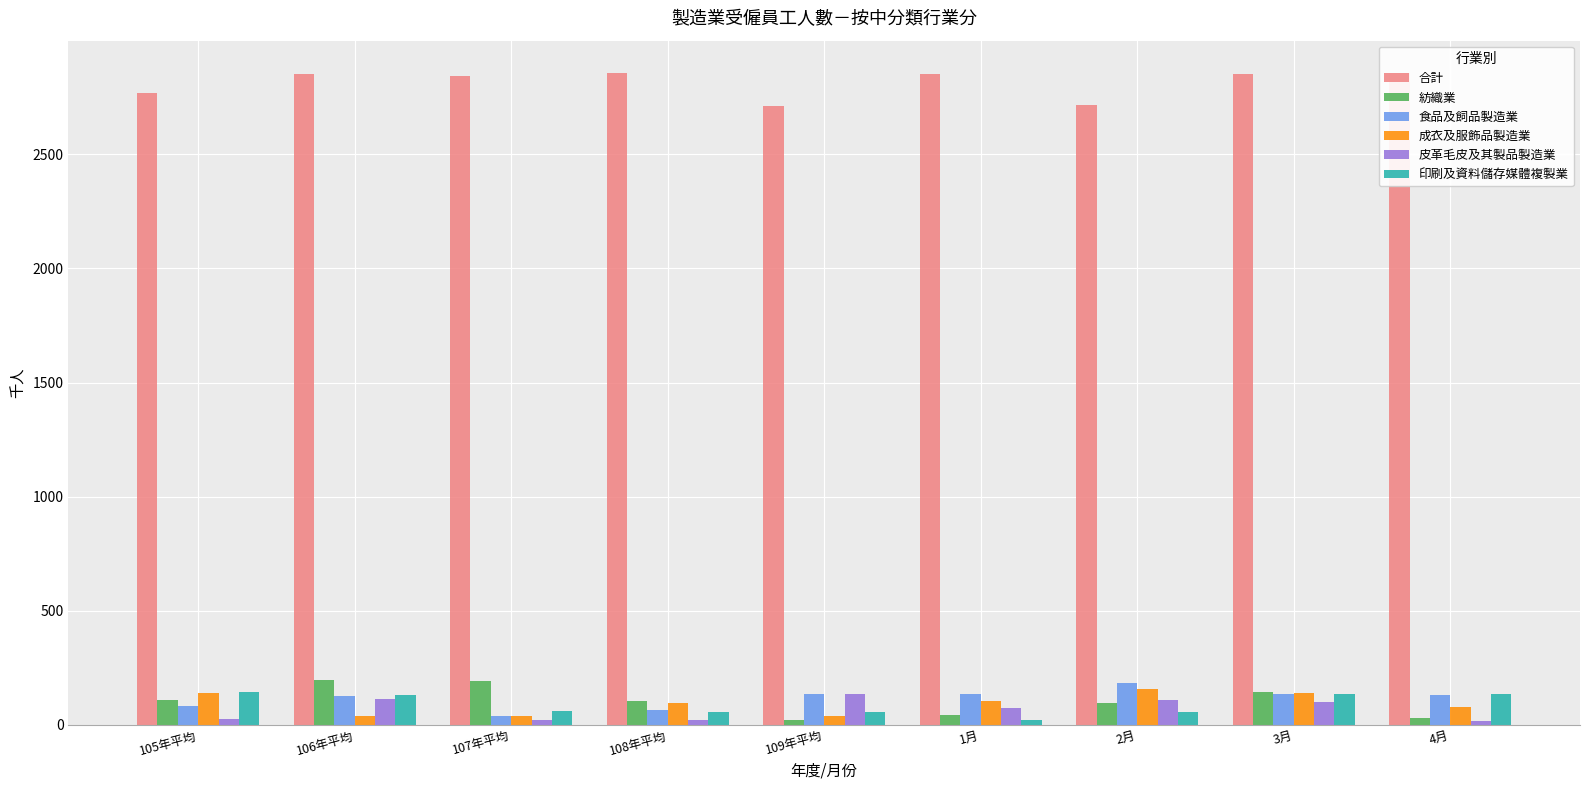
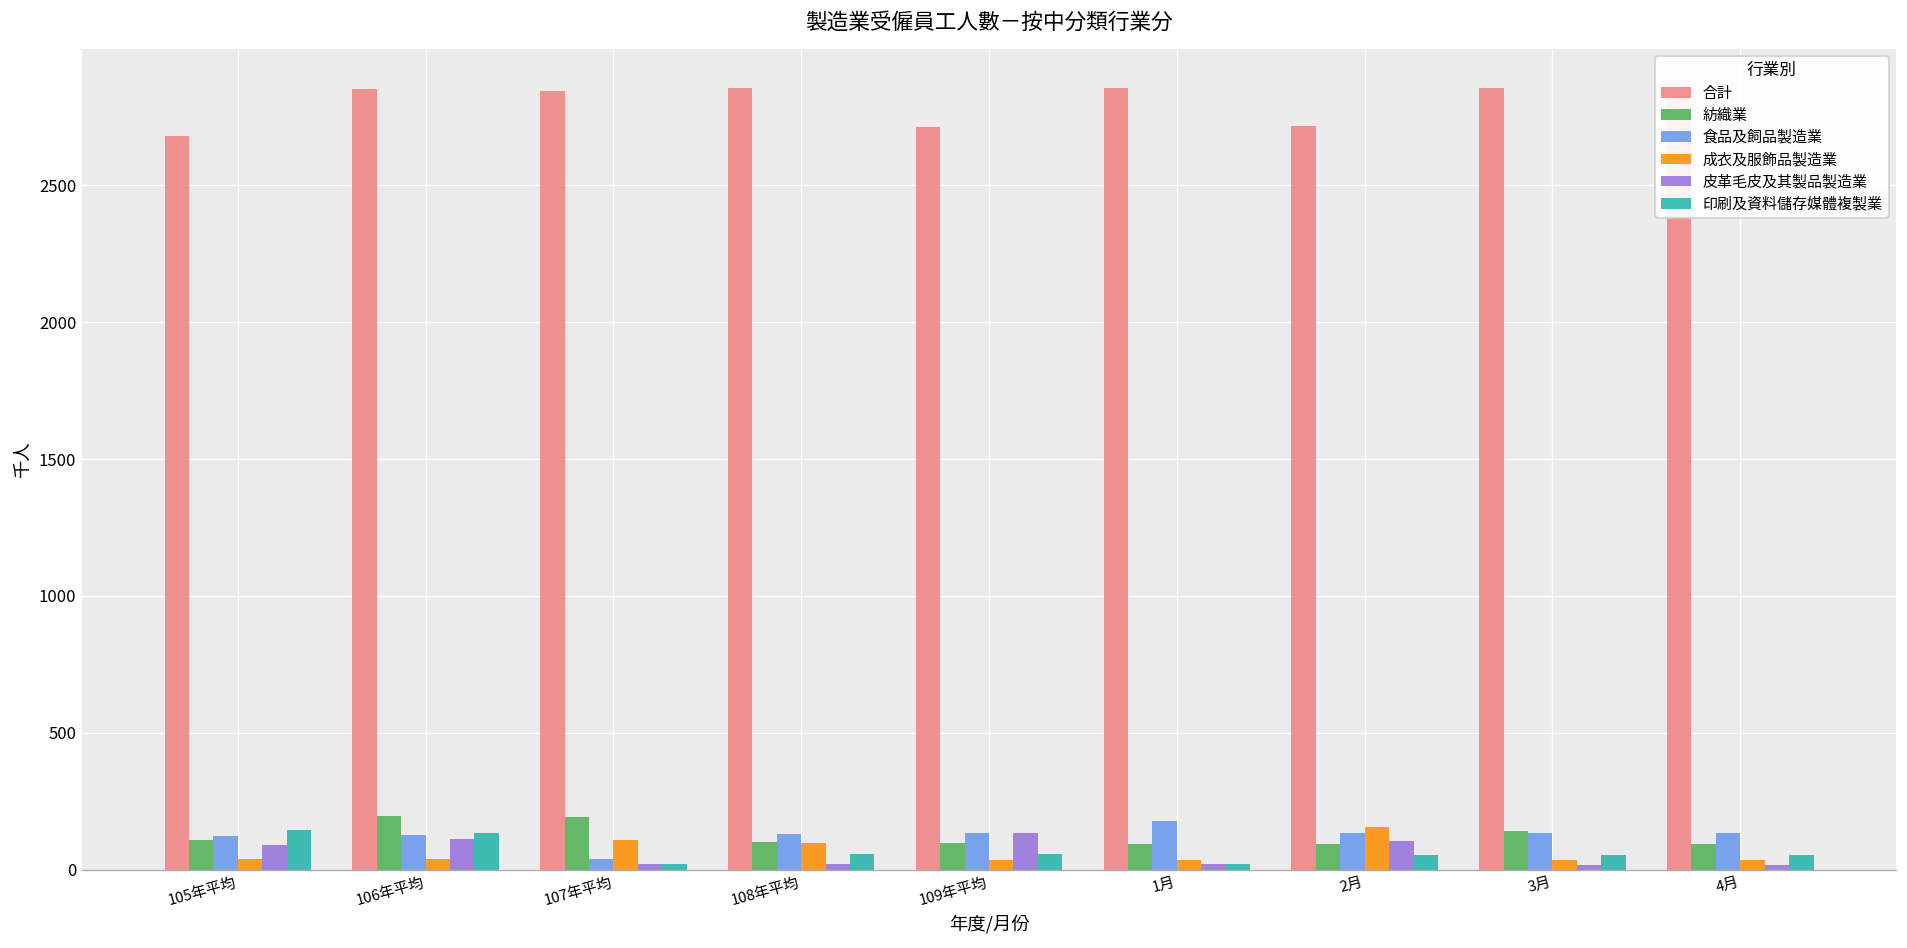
合計, 105年平均: 2770 -> 2680
食品及飼品製造業, 105年平均: 80 -> 120
成衣及服飾品製造業, 105年平均: 140 -> 40
皮革毛皮及其製品製造業, 105年平均: 20 -> 90
成衣及服飾品製造業, 107年平均: 40 -> 110
印刷及資料儲存媒體複製業, 107年平均: 60 -> 20
食品及飼品製造業, 108年平均: 70 -> 130
紡織業, 109年平均: 20 -> 100
紡織業, 1月: 50 -> 100
食品及飼品製造業, 1月: 140 -> 180
成衣及服飾品製造業, 1月: 110 -> 40
皮革毛皮及其製品製造業, 1月: 70 -> 20
食品及飼品製造業, 2月: 190 -> 130
成衣及服飾品製造業, 3月: 140 -> 40
皮革毛皮及其製品製造業, 3月: 100 -> 20
印刷及資料儲存媒體複製業, 3月: 140 -> 60
紡織業, 4月: 30 -> 90
成衣及服飾品製造業, 4月: 80 -> 40
印刷及資料儲存媒體複製業, 4月: 140 -> 60
